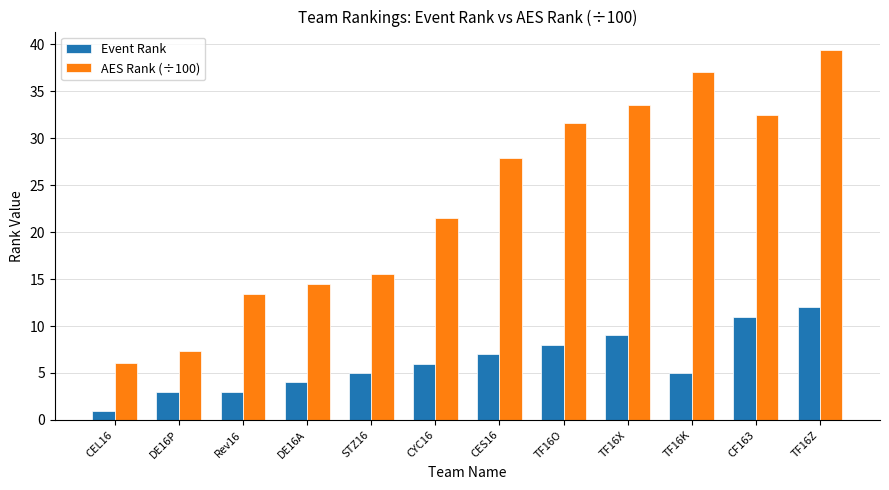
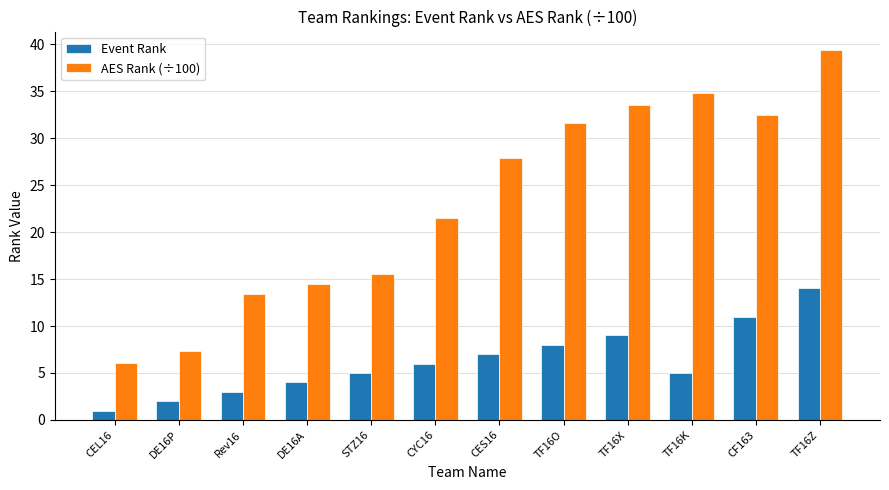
Event Rank, DE16P: 3 -> 2
AES Rank (÷100), TF16K: 37 -> 35
Event Rank, TF16Z: 12 -> 14
